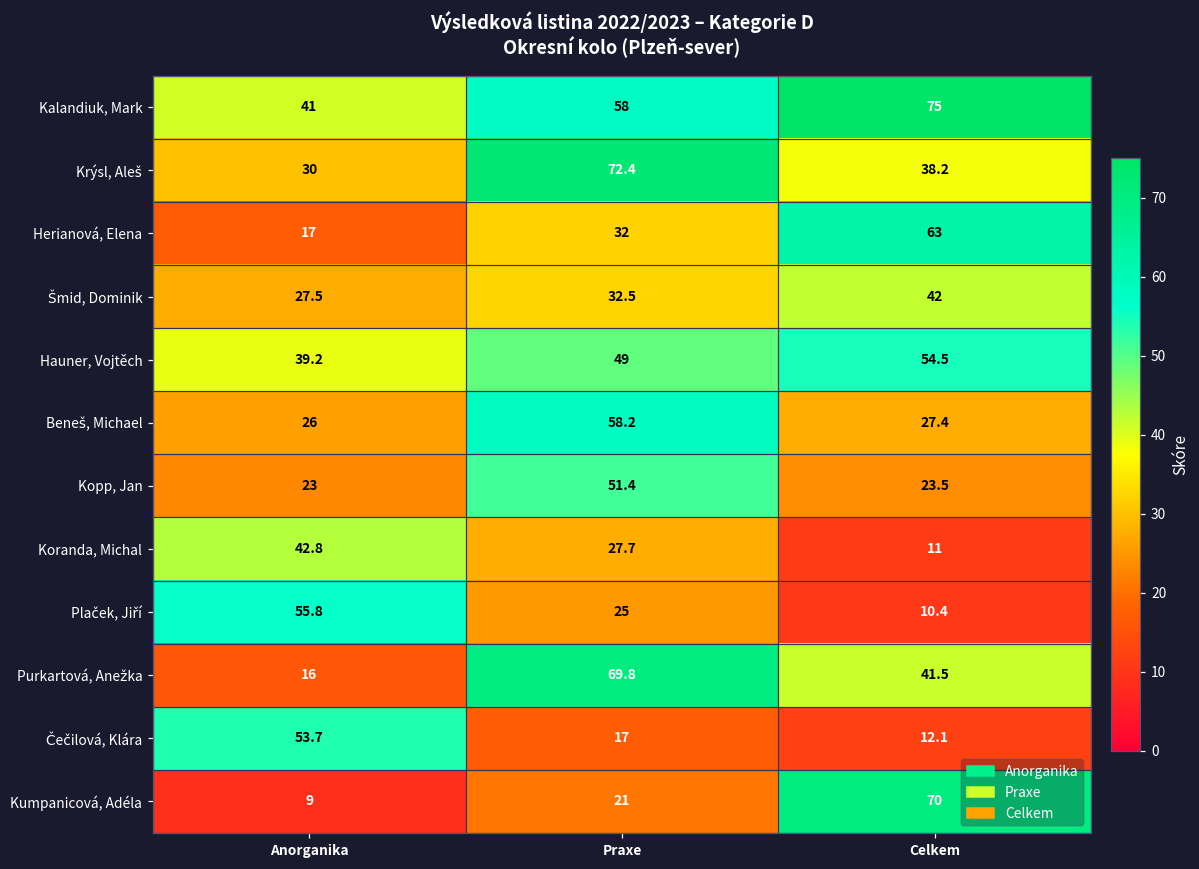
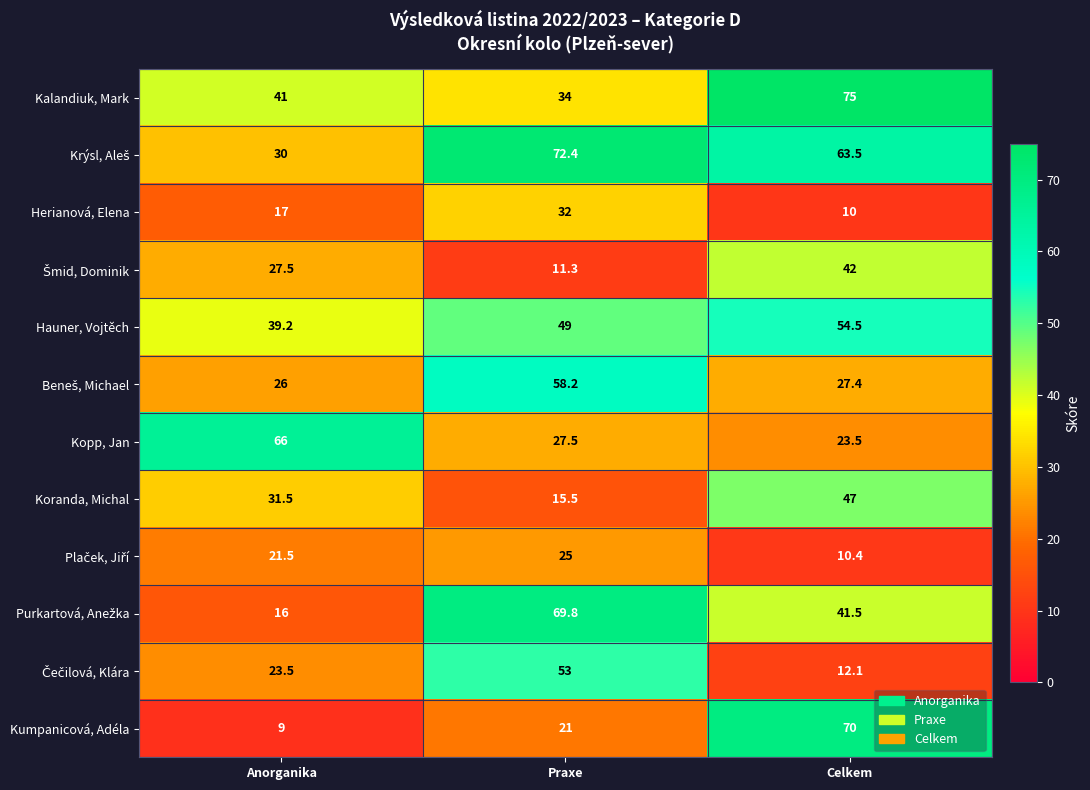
Kalandiuk, Mark, Praxe: 58 -> 34
Krýsl, Aleš, Celkem: 38.2 -> 63.5
Herianová, Elena, Celkem: 63 -> 10
Šmid, Dominik, Praxe: 32.5 -> 11.3
Kopp, Jan, Anorganika: 23 -> 66
Kopp, Jan, Praxe: 51.4 -> 27.5
Koranda, Michal, Anorganika: 42.8 -> 31.5
Koranda, Michal, Praxe: 27.7 -> 15.5
Koranda, Michal, Celkem: 11 -> 47
Plaček, Jiří, Anorganika: 55.8 -> 21.5
Čečilová, Klára, Anorganika: 53.7 -> 23.5
Čečilová, Klára, Praxe: 17 -> 53
